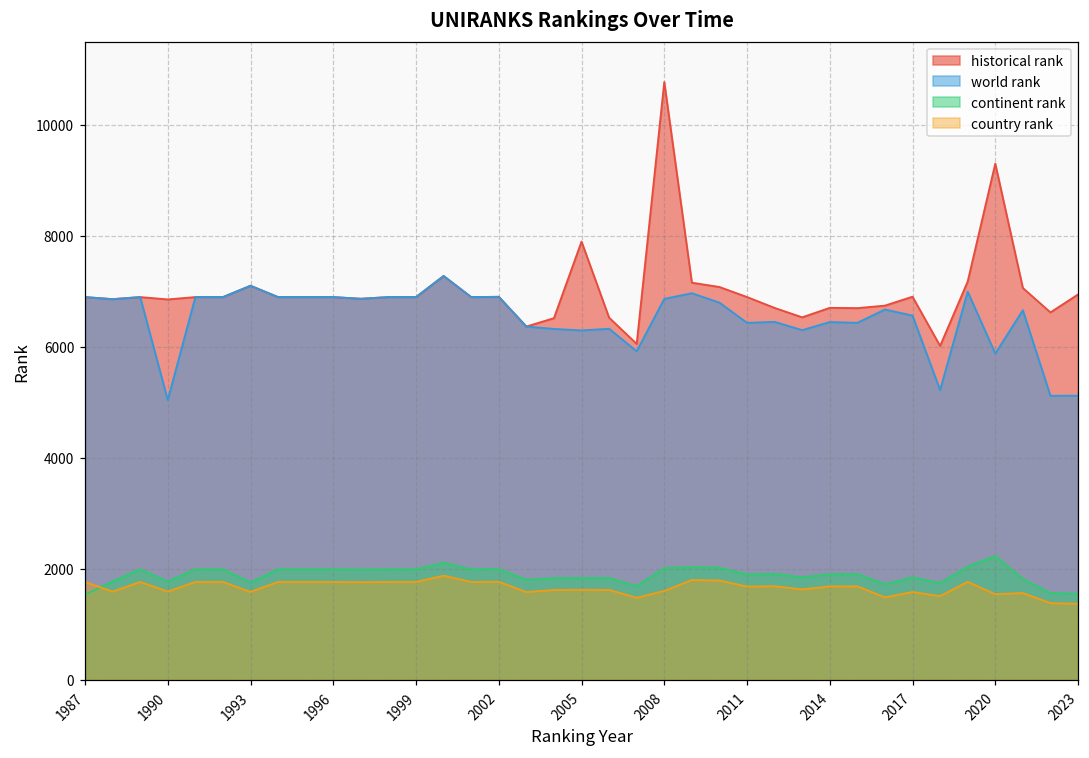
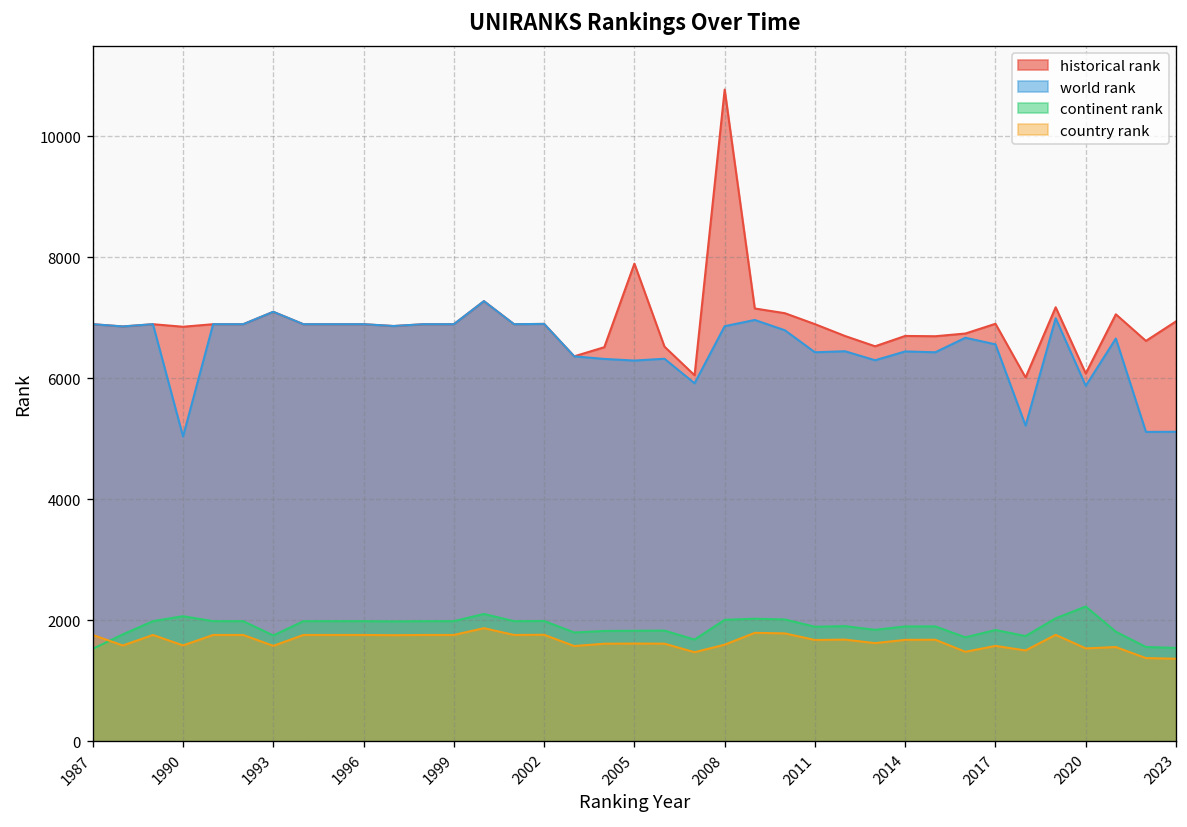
continent rank, 1990: 1800 -> 2100
historical rank, 2020: 9300 -> 6100
